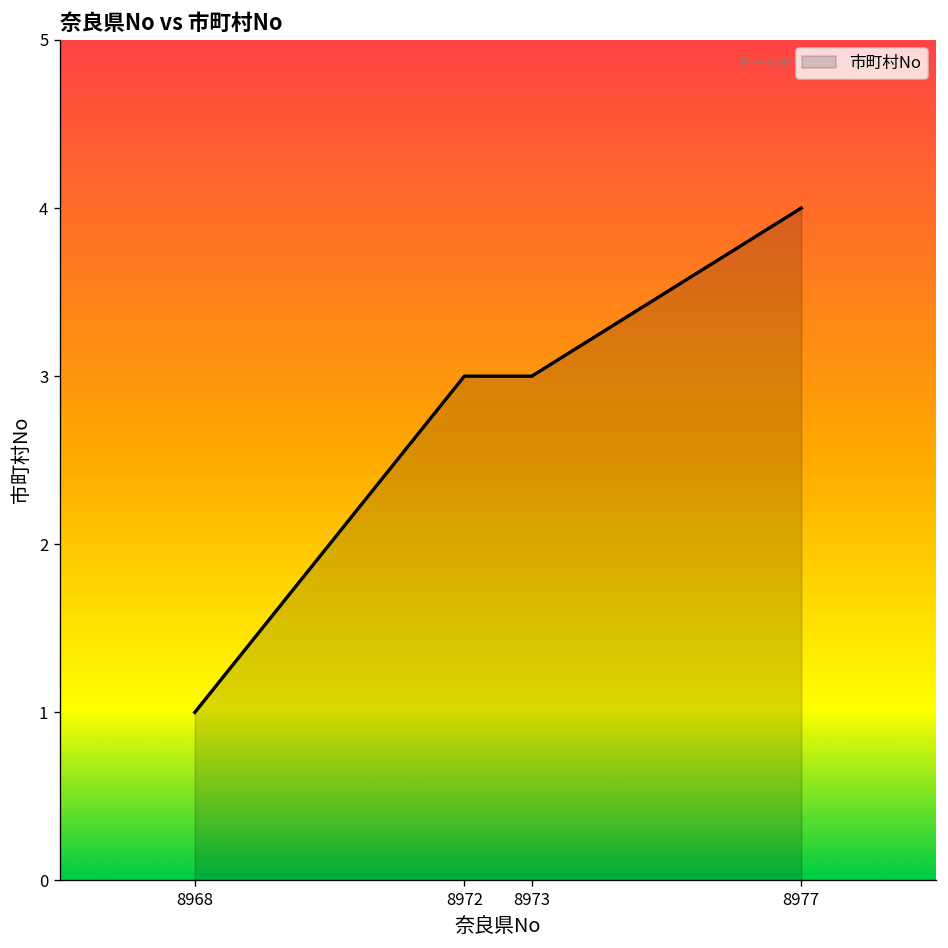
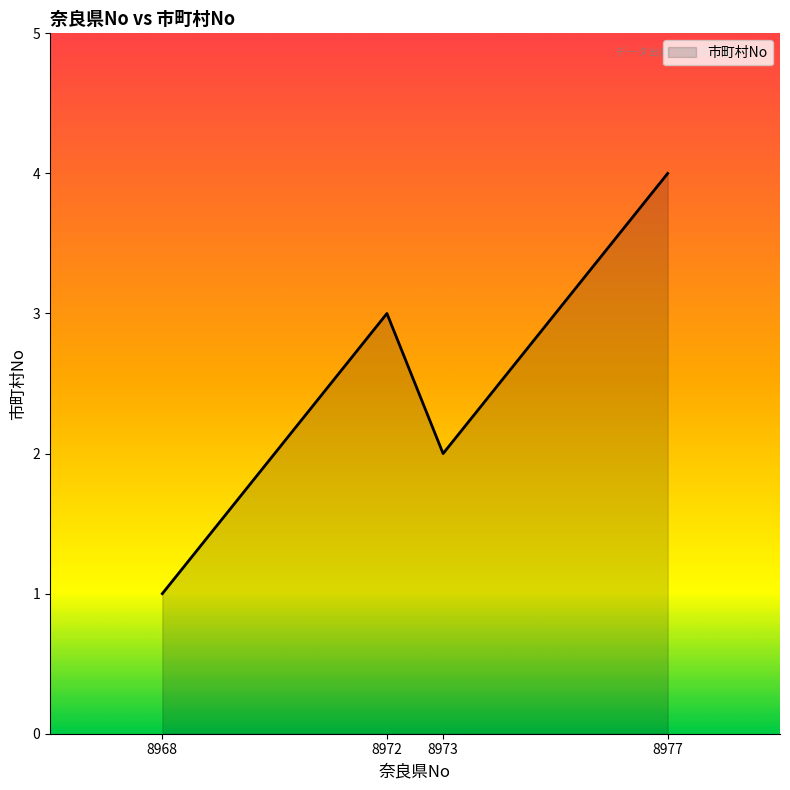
8973: 3 -> 2
